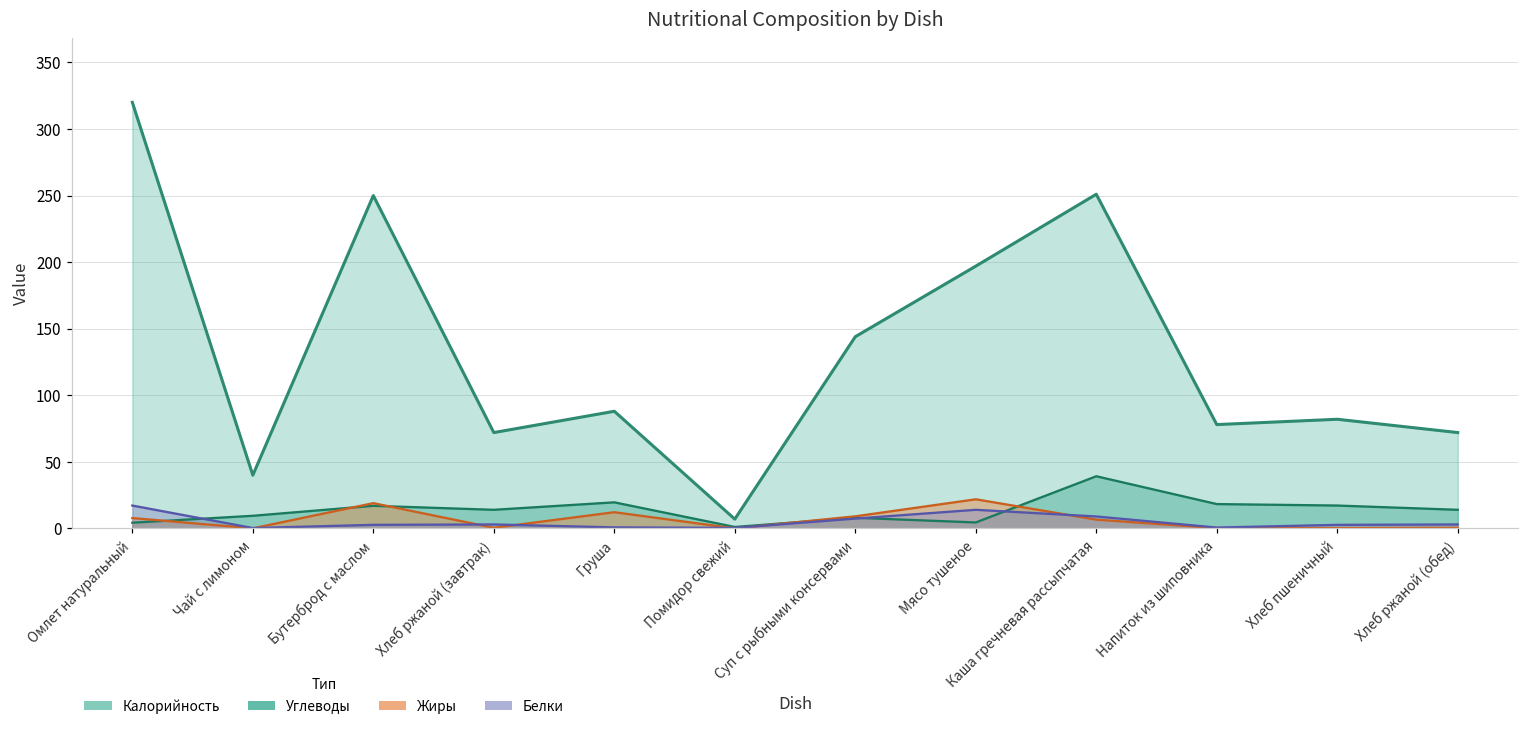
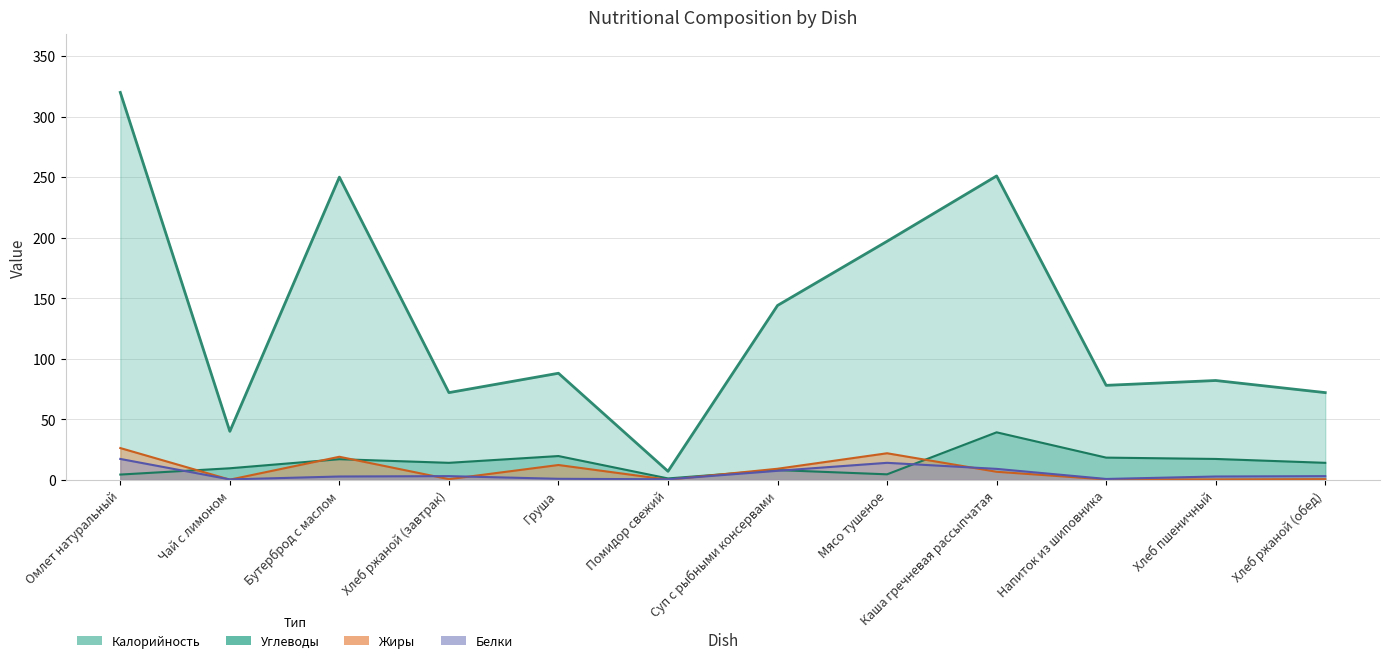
Жиры, Омлет натуральный: 8 -> 26
